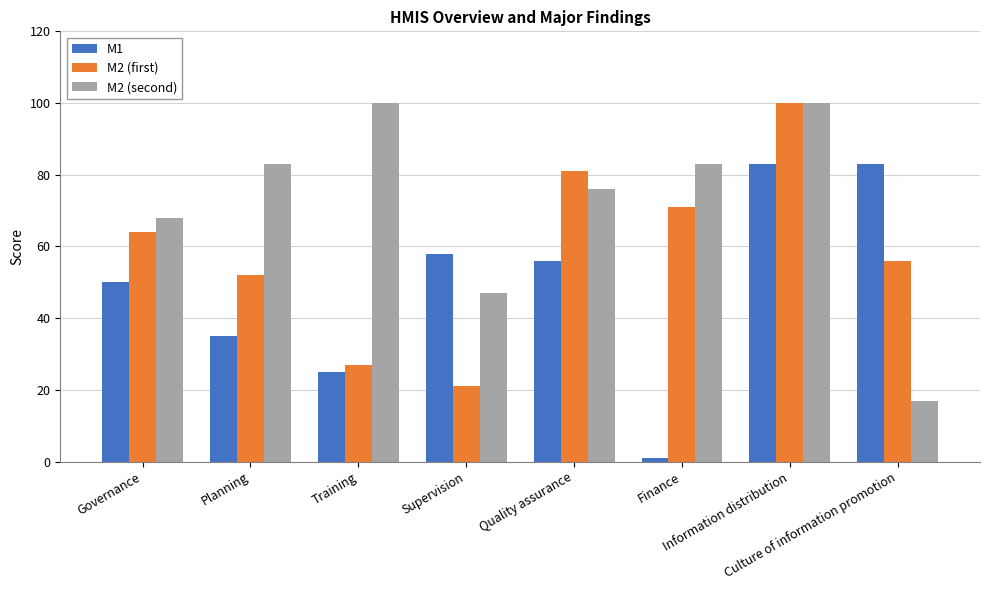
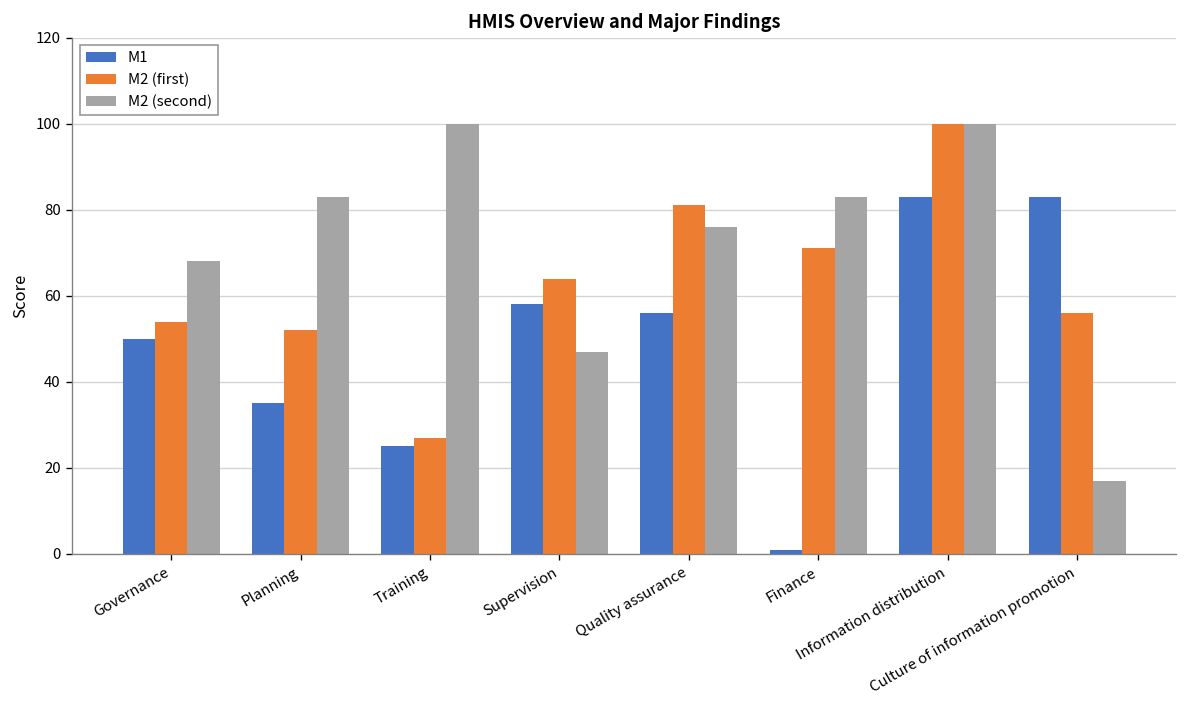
M2 (first), Governance: 64 -> 54
M2 (first), Supervision: 21 -> 64
